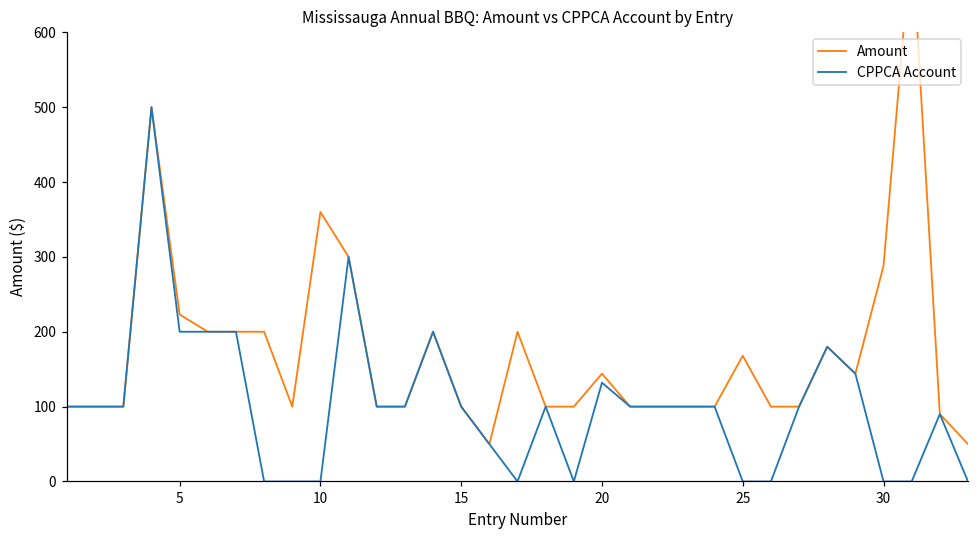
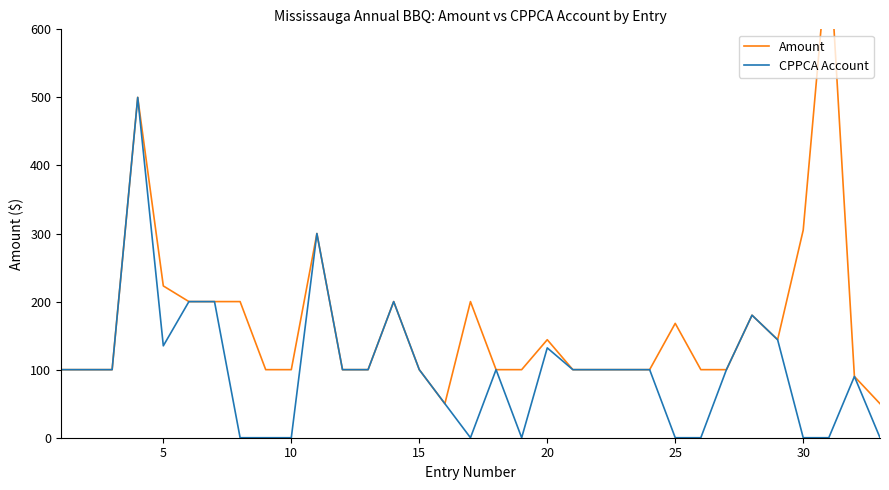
CPPCA Account, 5: 200 -> 140
Amount, 10: 360 -> 100
Amount, 30: 290 -> 310
